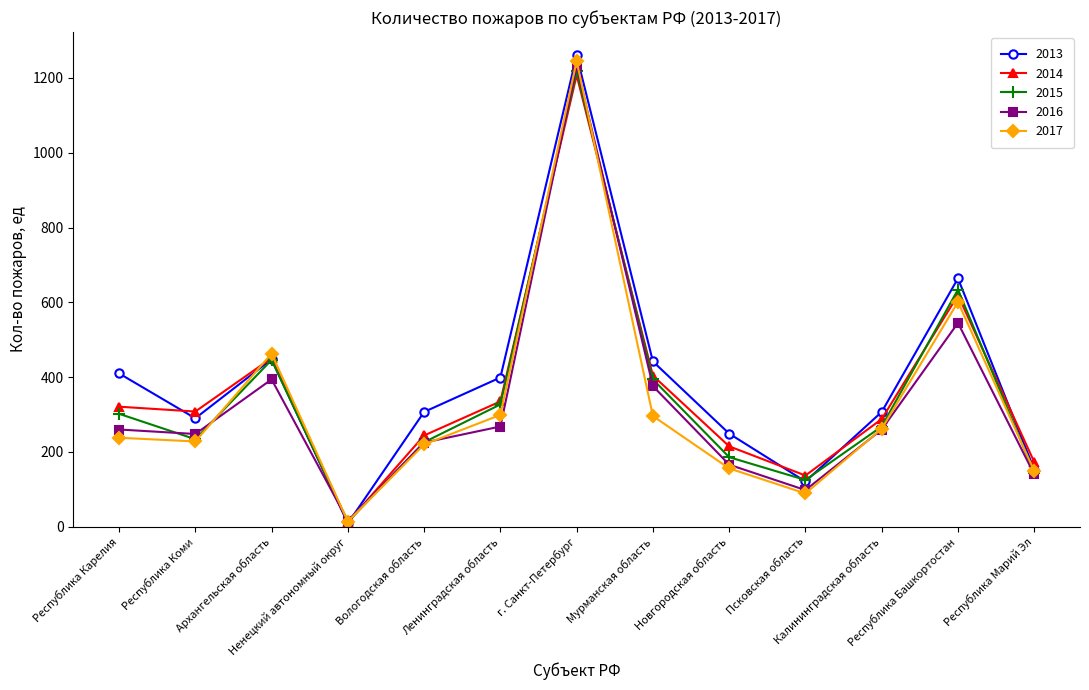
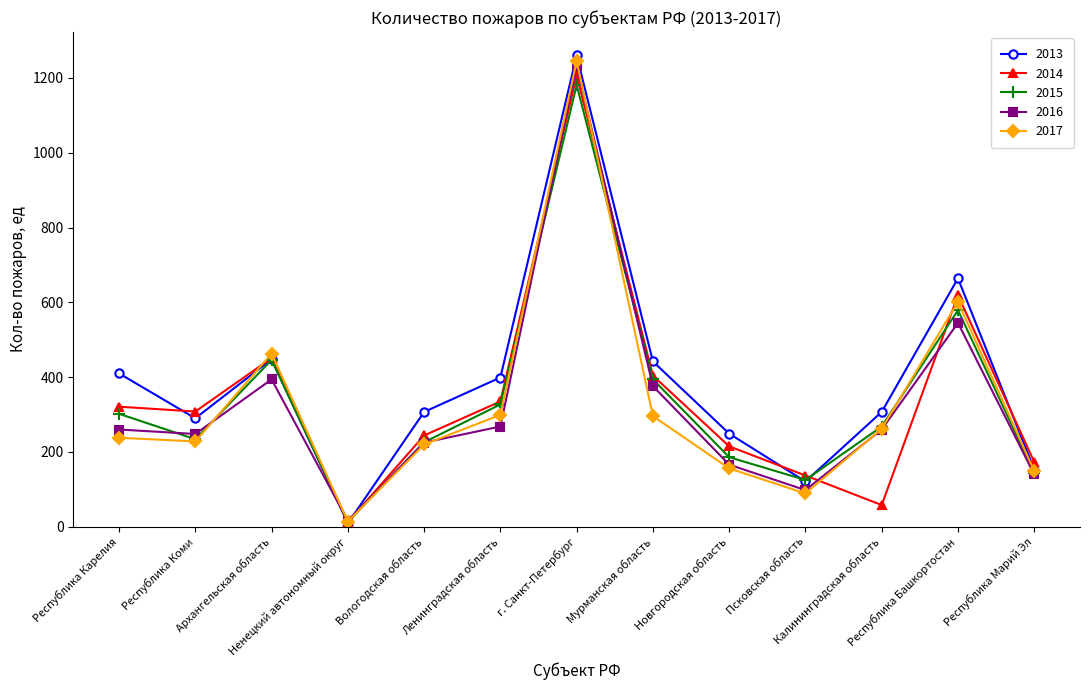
2015, г. Санкт-Петербург: 1220 -> 1180
2014, Калининградская область: 290 -> 60
2015, Республика Башкортостан: 630 -> 580
